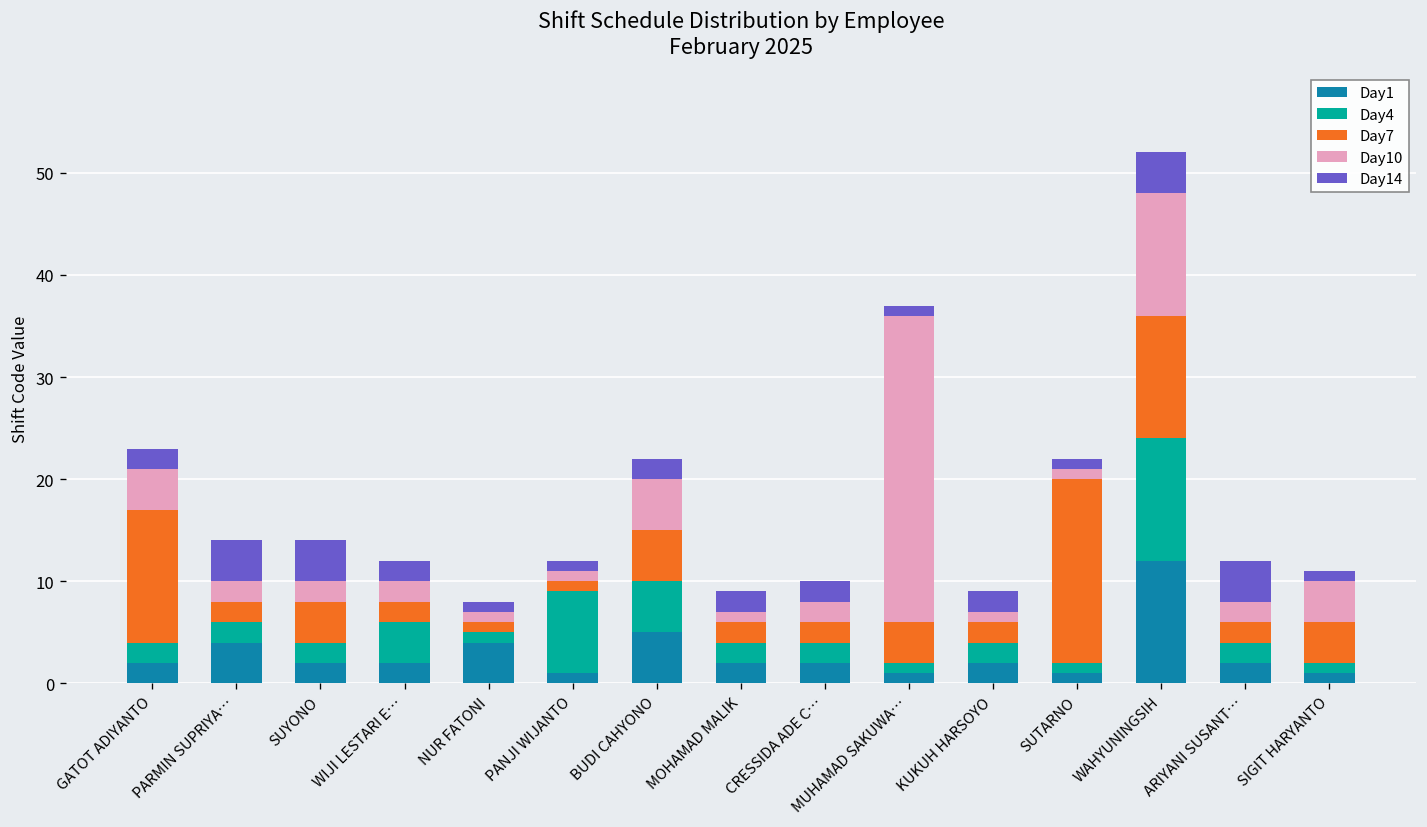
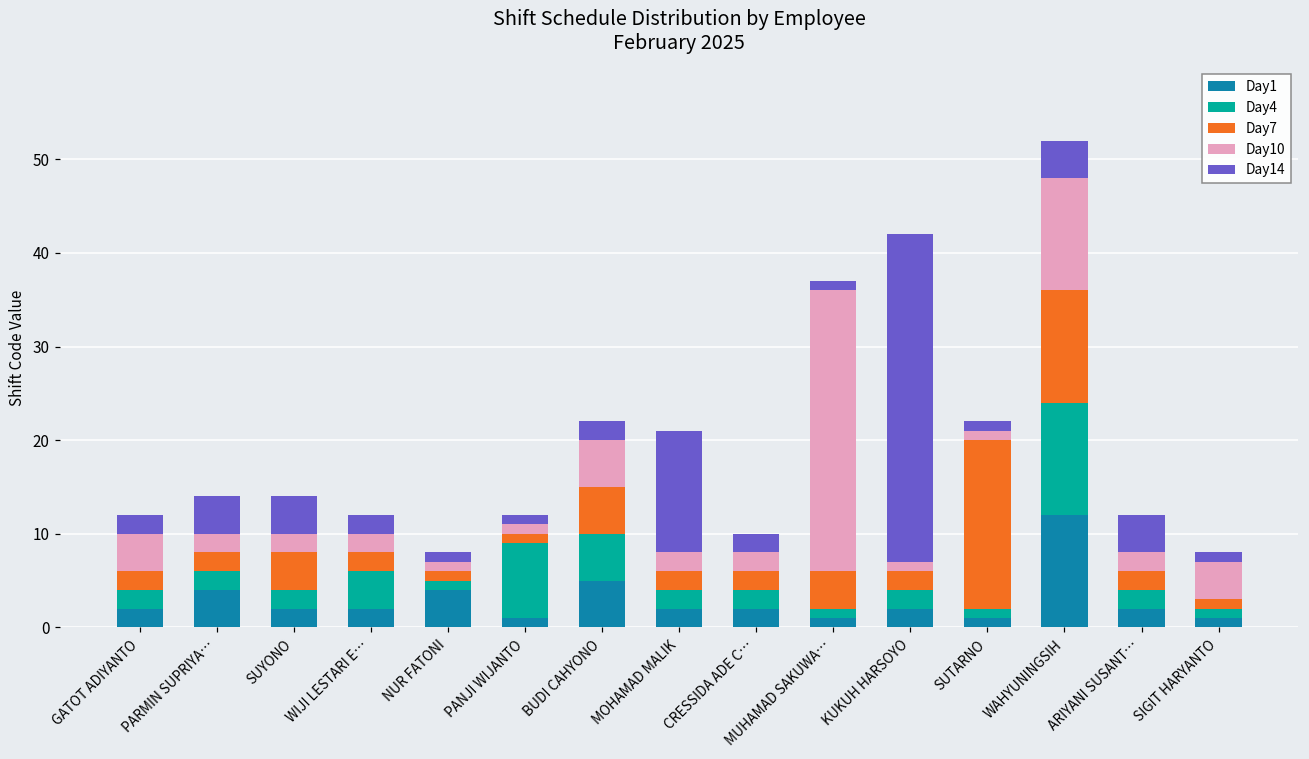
Day7, GATOT ADIYANTO: 13 -> 2
Day10, MOHAMAD MALIK: 1 -> 2
Day14, MOHAMAD MALIK: 2 -> 13
Day14, KUKUH HARSOYO: 2 -> 35
Day7, SIGIT HARYANTO: 4 -> 1
